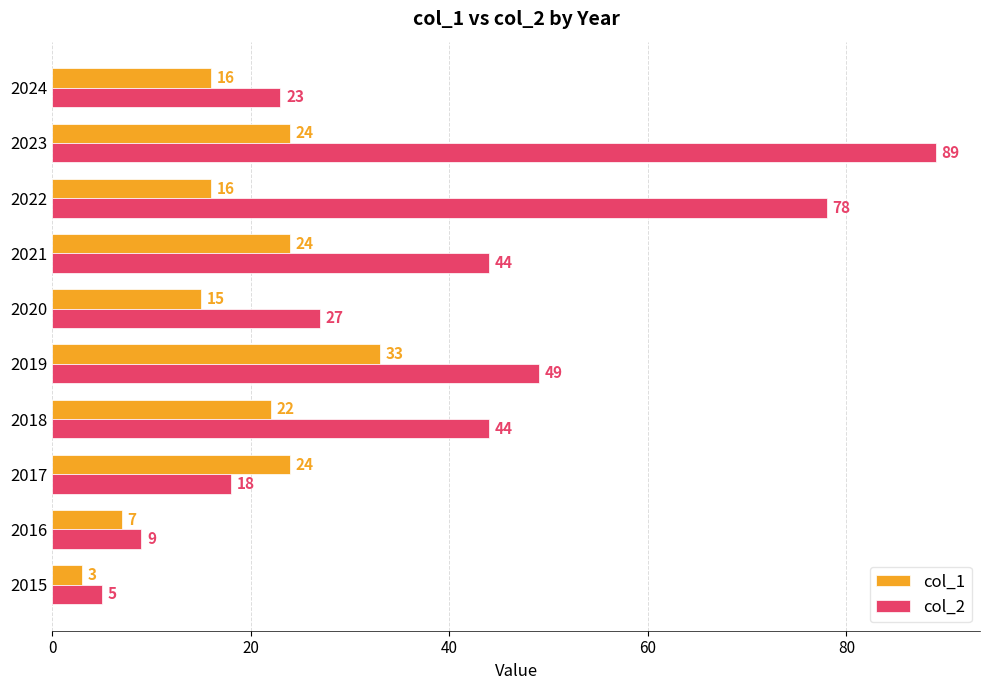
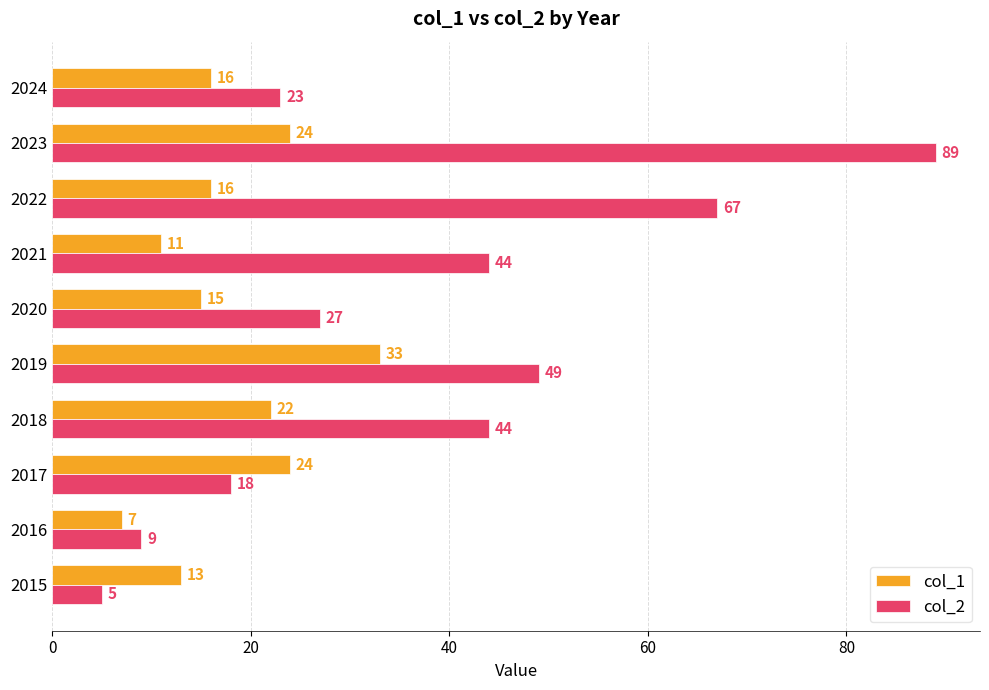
col_2, 2022: 78 -> 67
col_1, 2021: 24 -> 11
col_1, 2015: 3 -> 13
